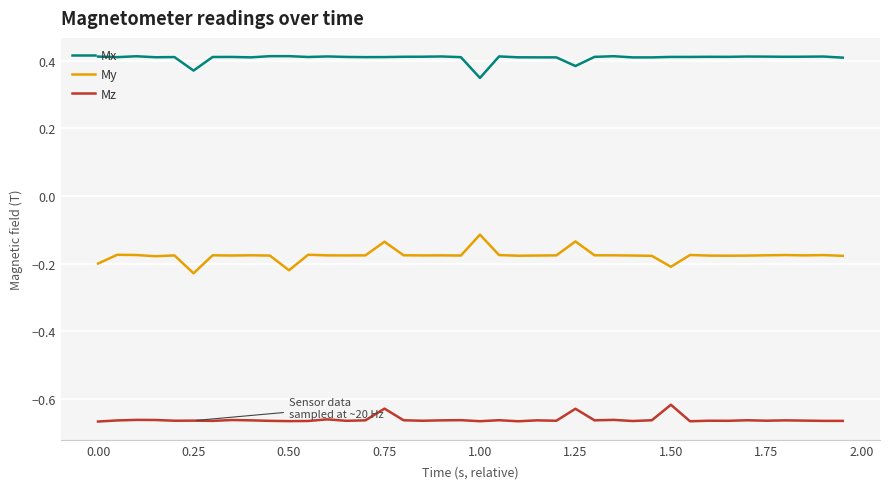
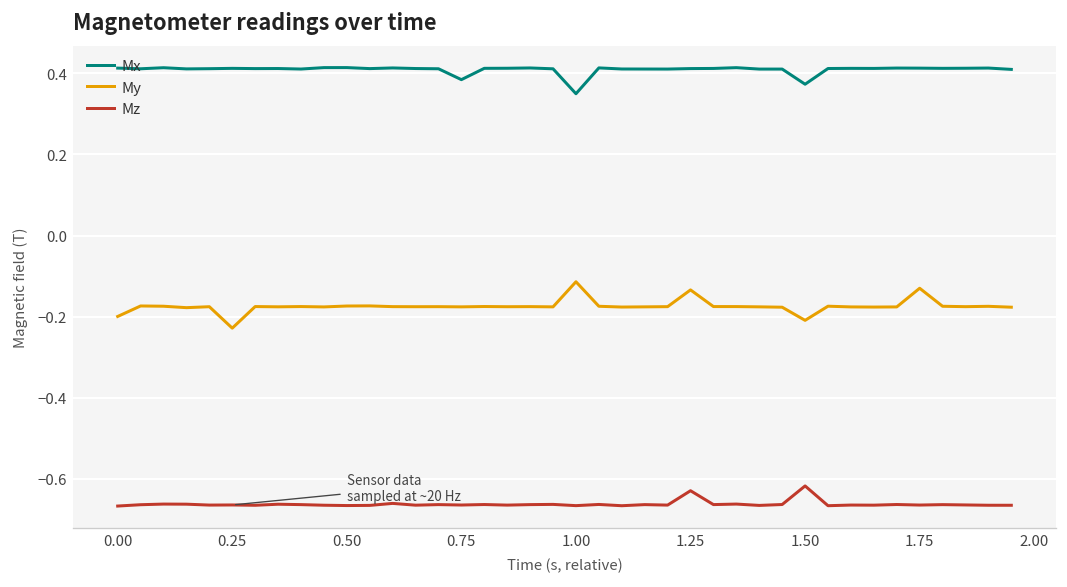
Mx, 0.25: 0.37 -> 0.41
My, 0.50: -0.22 -> -0.17
Mx, 0.75: 0.41 -> 0.38
My, 0.75: -0.13 -> -0.18
Mz, 0.75: -0.63 -> -0.66
Mx, 1.25: 0.38 -> 0.41
Mx, 1.50: 0.41 -> 0.37
My, 1.75: -0.18 -> -0.13
